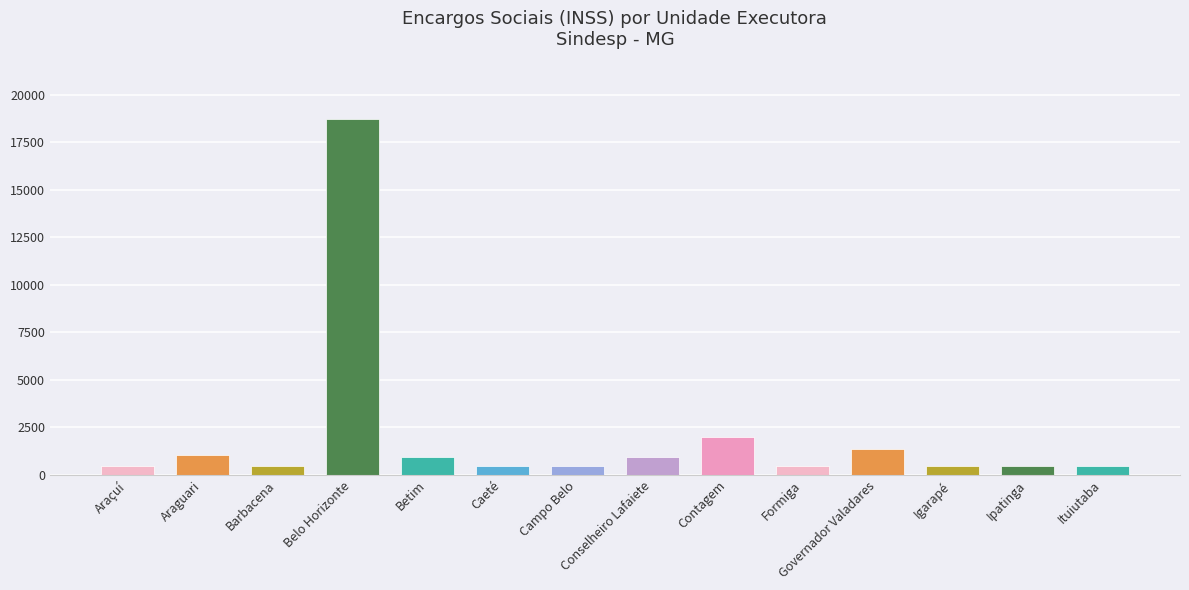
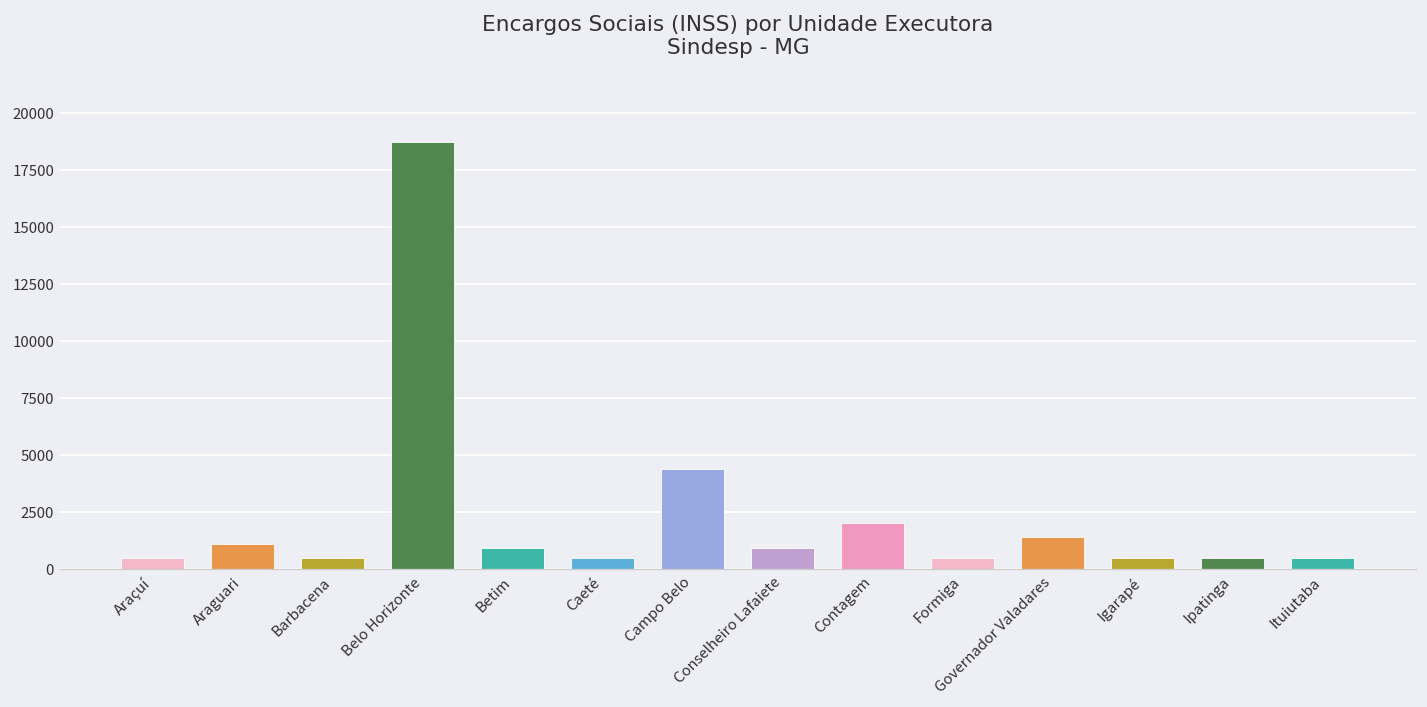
Campo Belo: 500 -> 4400
